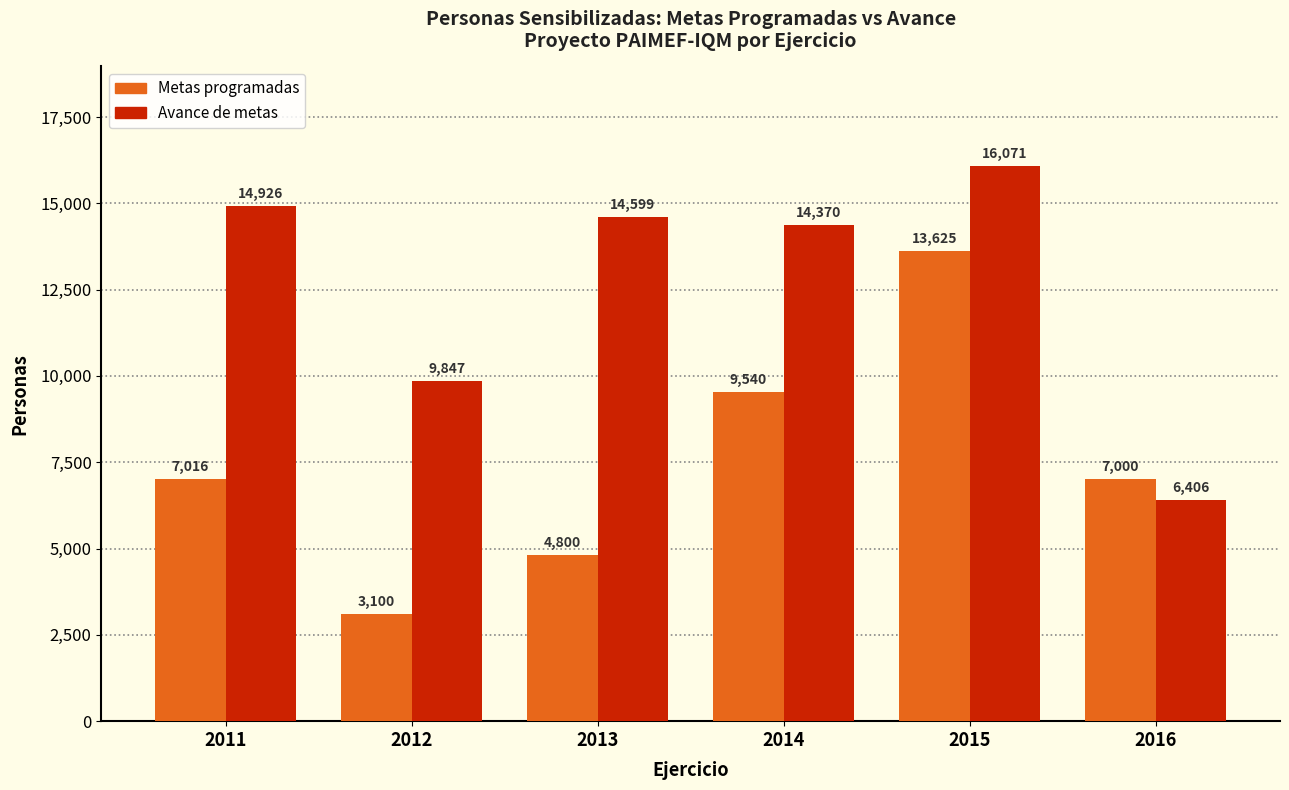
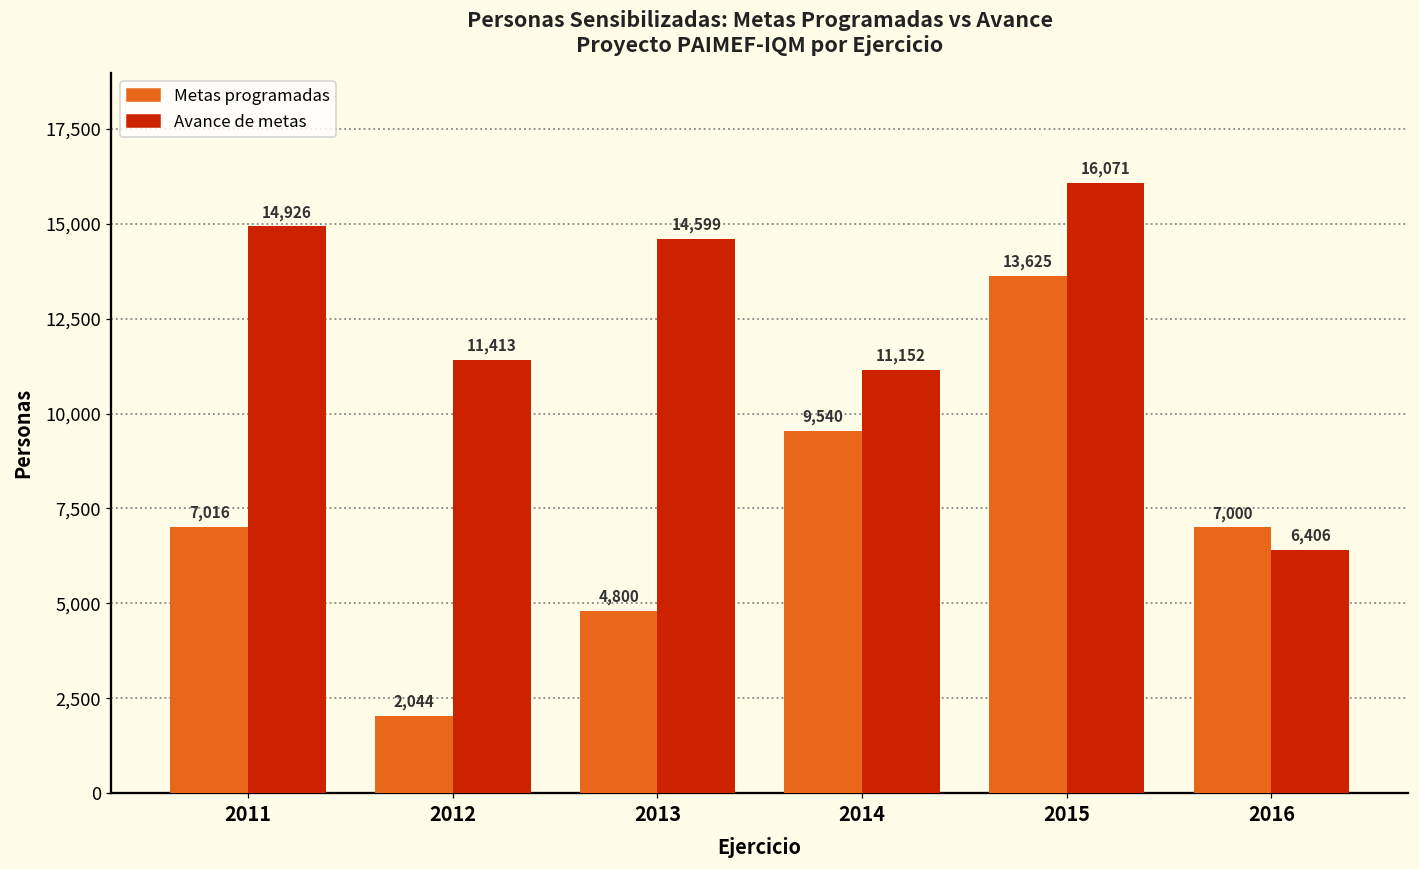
Metas programadas, 2012: 3,100 -> 2,044
Avance de metas, 2012: 9,847 -> 11,413
Avance de metas, 2014: 14,370 -> 11,152
